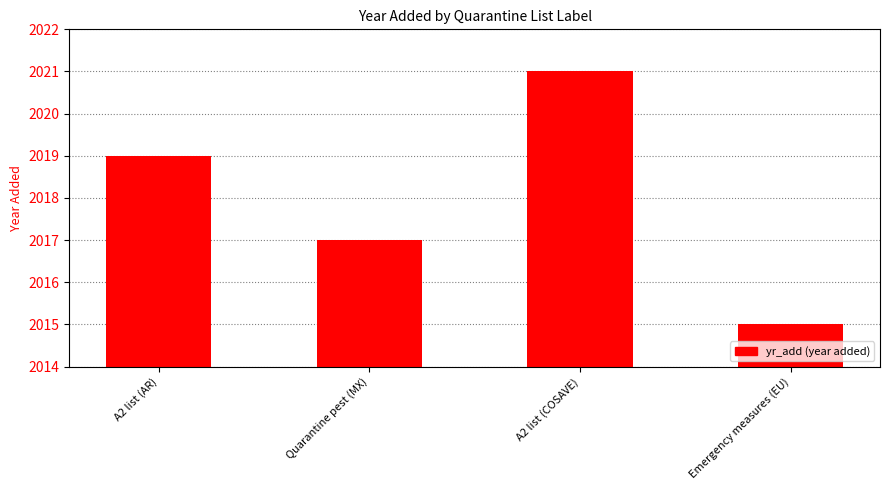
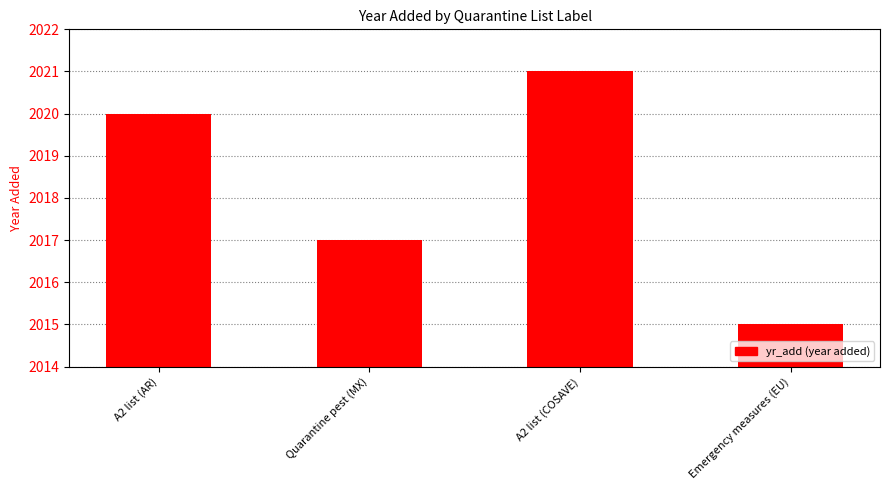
A2 list (AR): 2019 -> 2020
